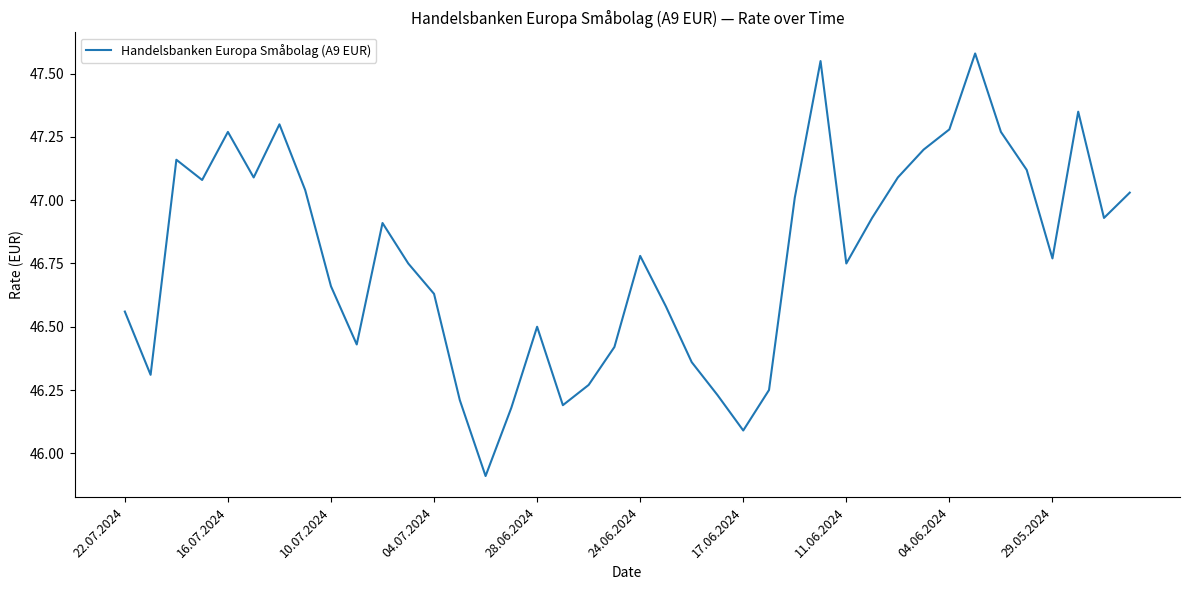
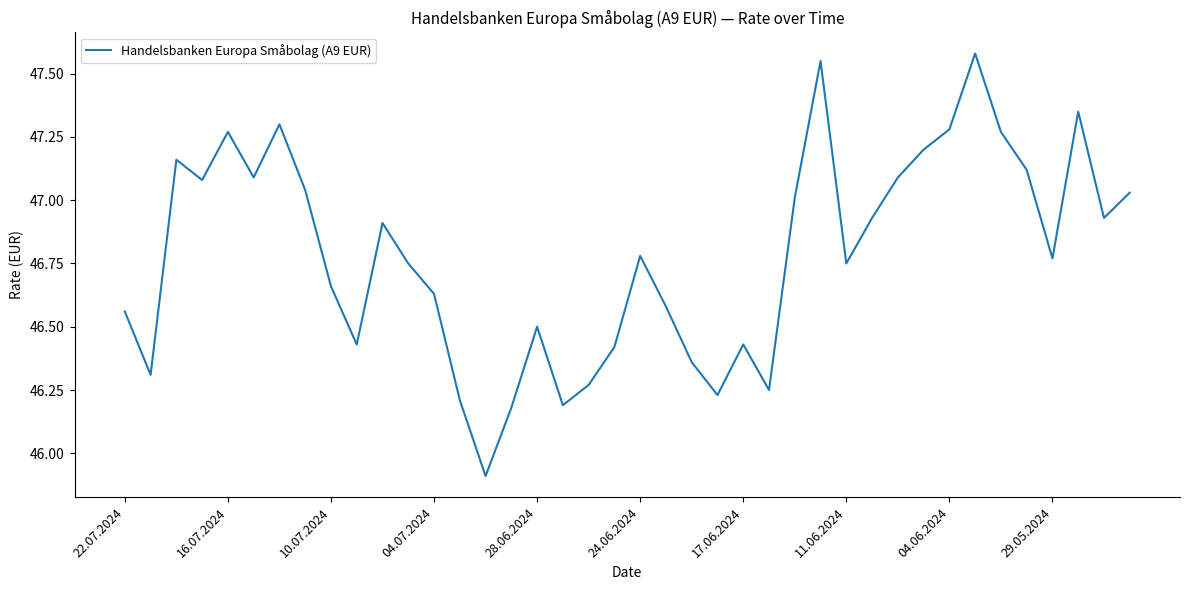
17.06.2024: 46.09 -> 46.43
